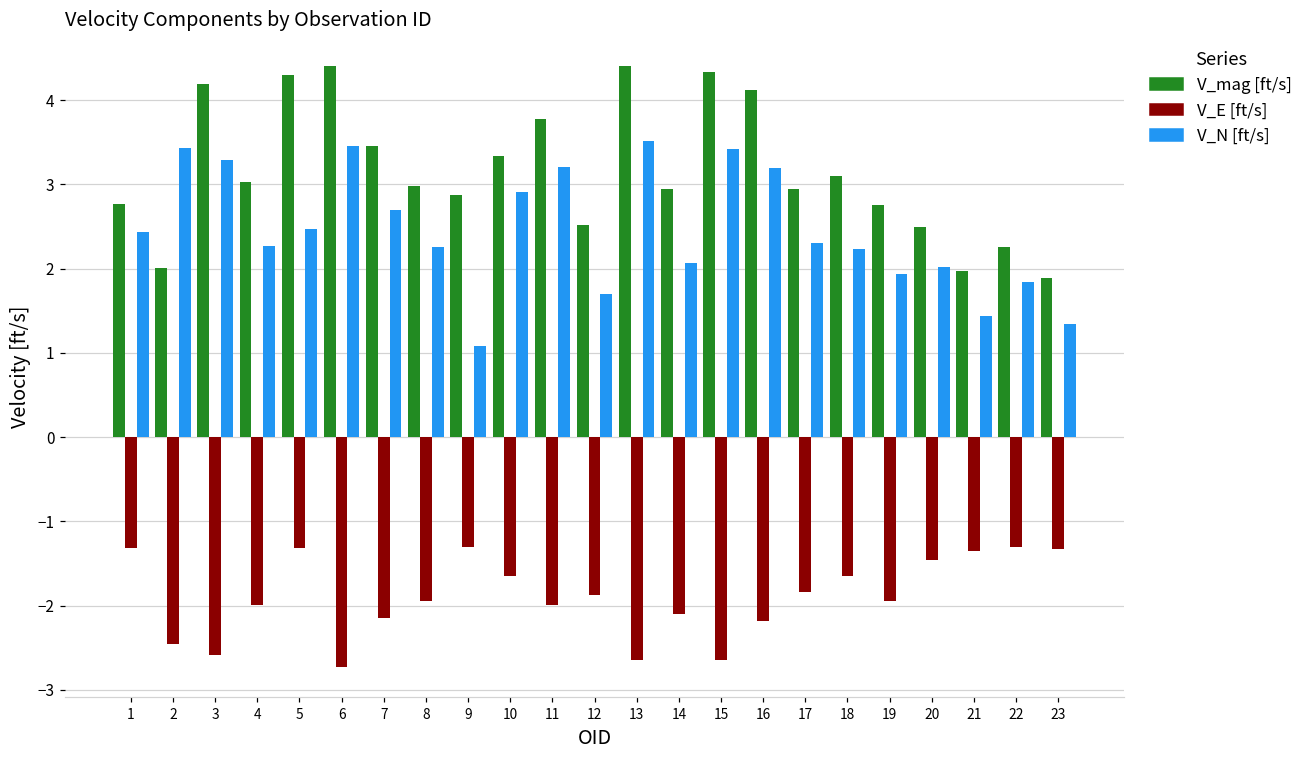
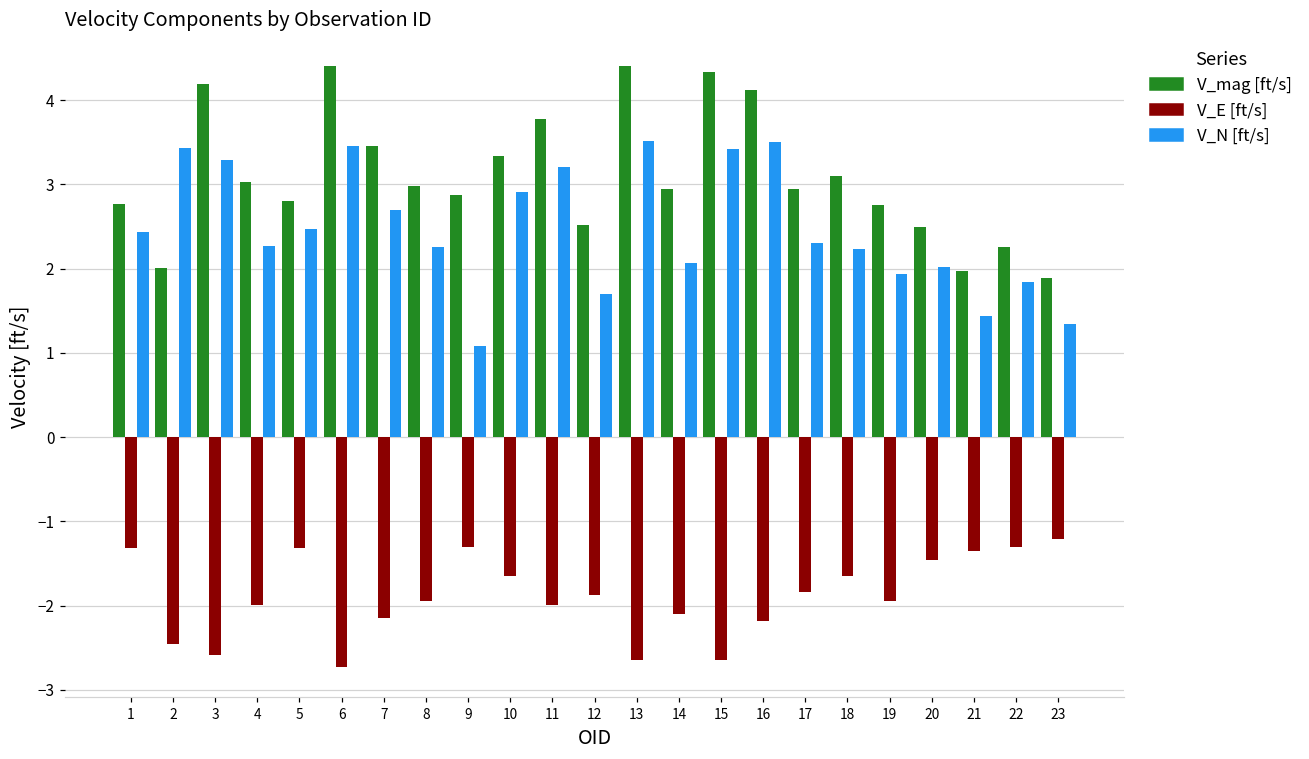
V_mag [ft/s], 5: 4.3 -> 2.8
V_N [ft/s], 16: 3.2 -> 3.5
V_E [ft/s], 23: -1.3 -> -1.2
